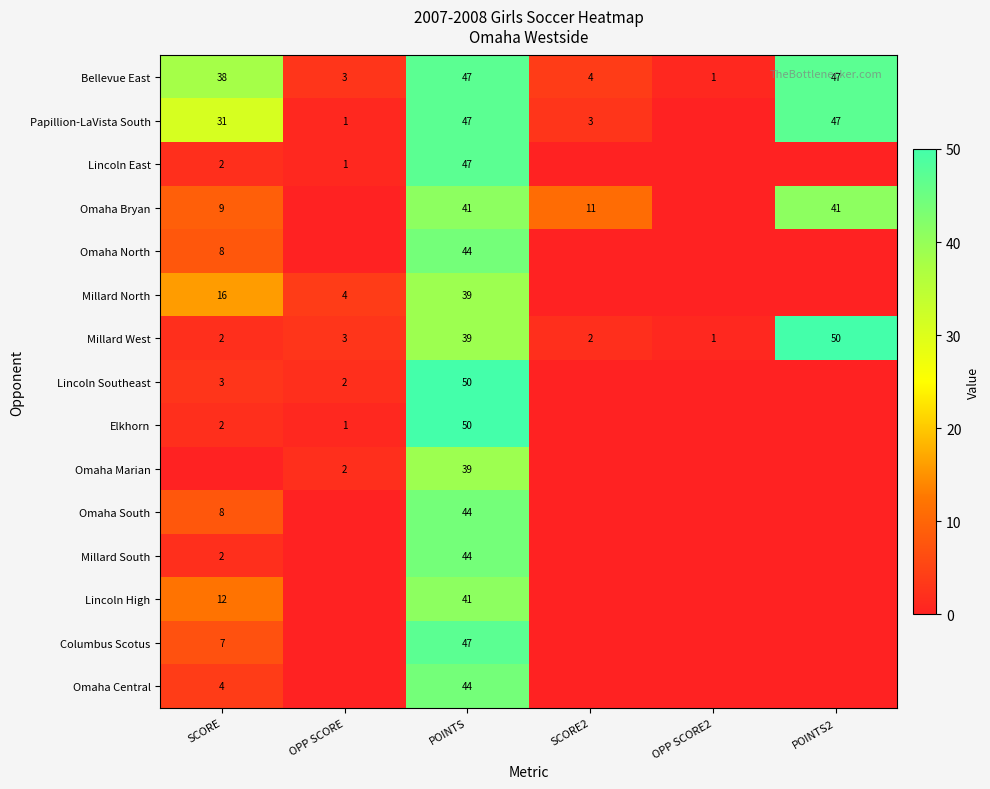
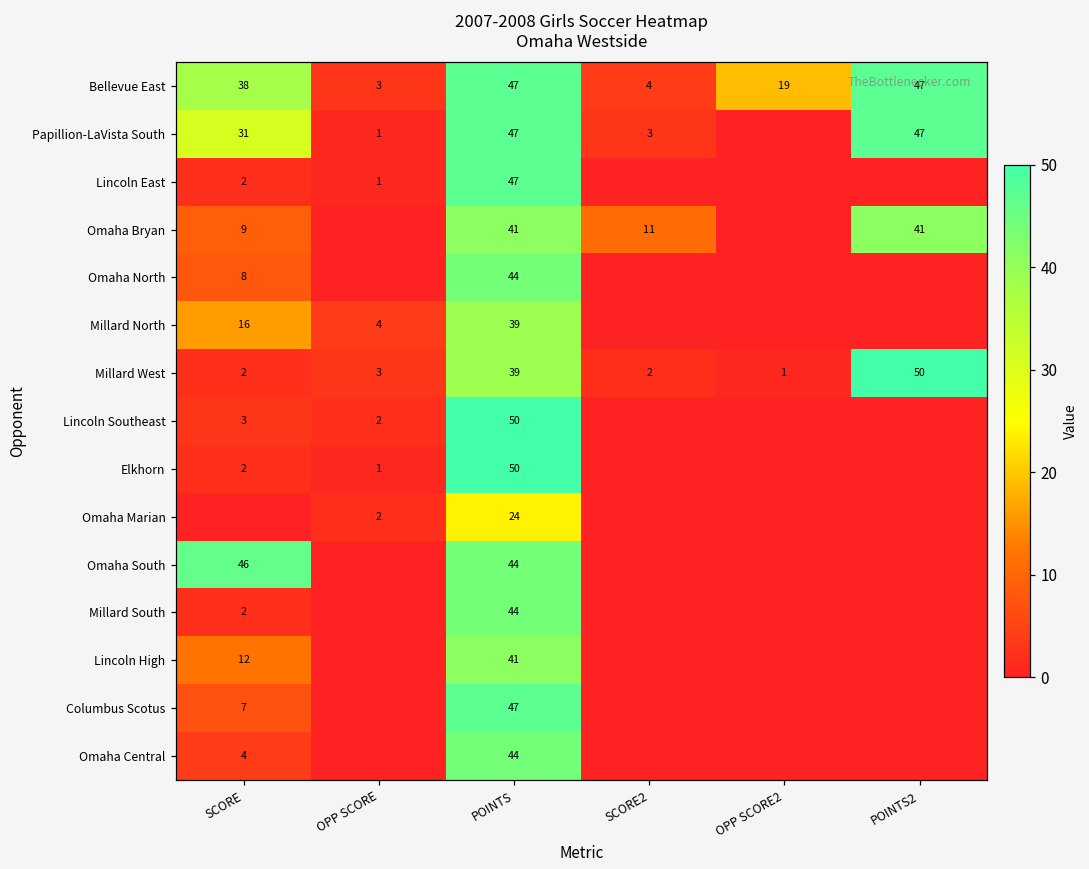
Bellevue East, OPP SCORE2: 1 -> 19
Omaha Marian, POINTS: 39 -> 24
Omaha South, SCORE: 8 -> 46
